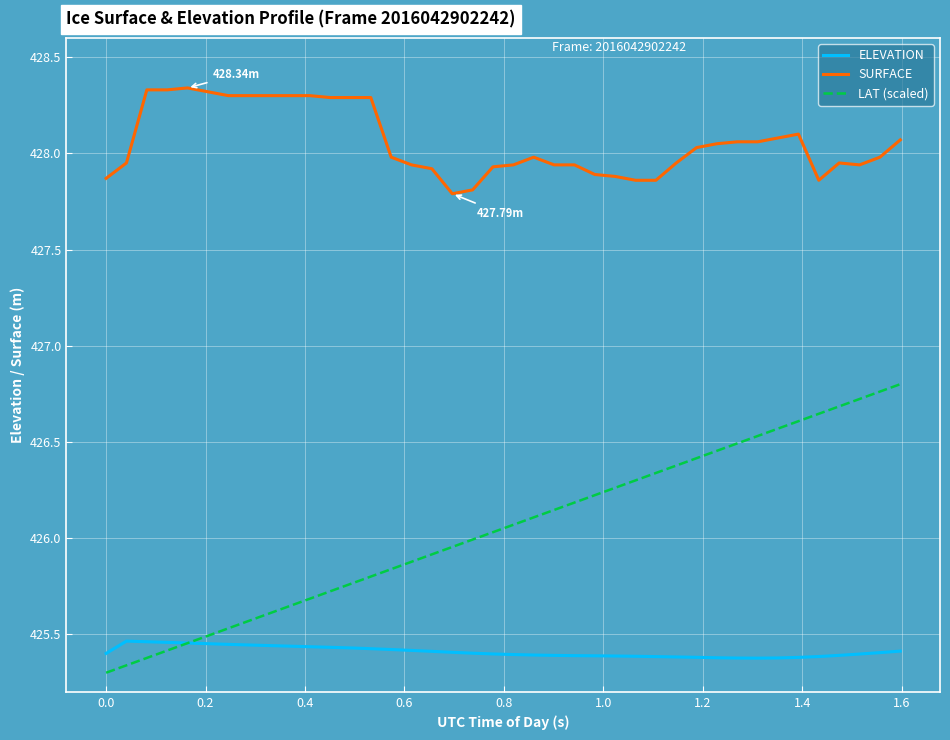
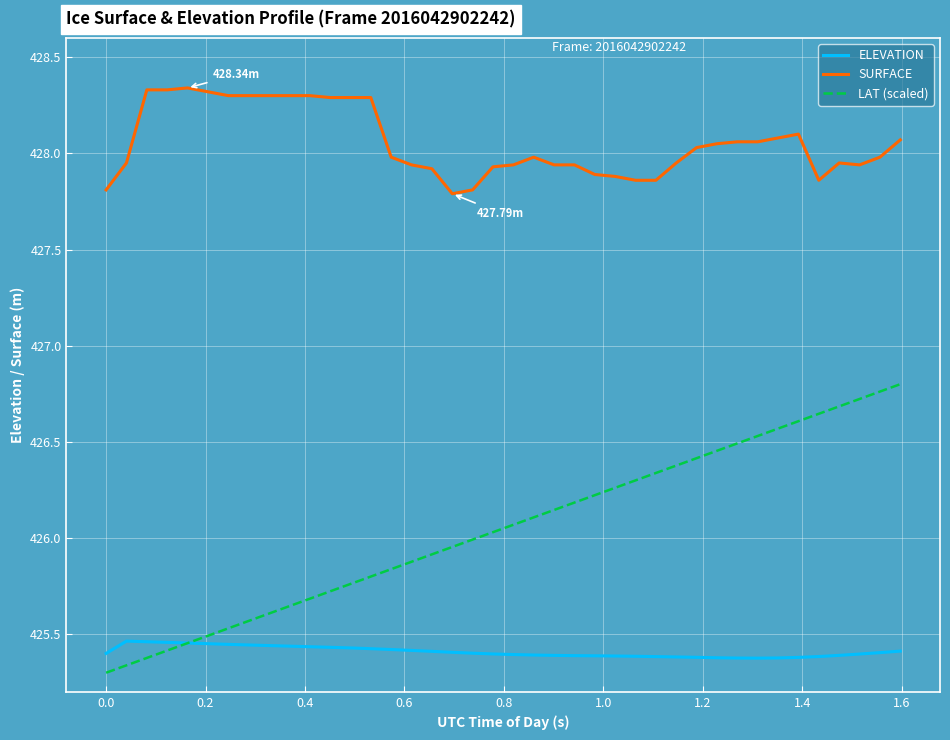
SURFACE, 0.0: 427.87 -> 427.81
